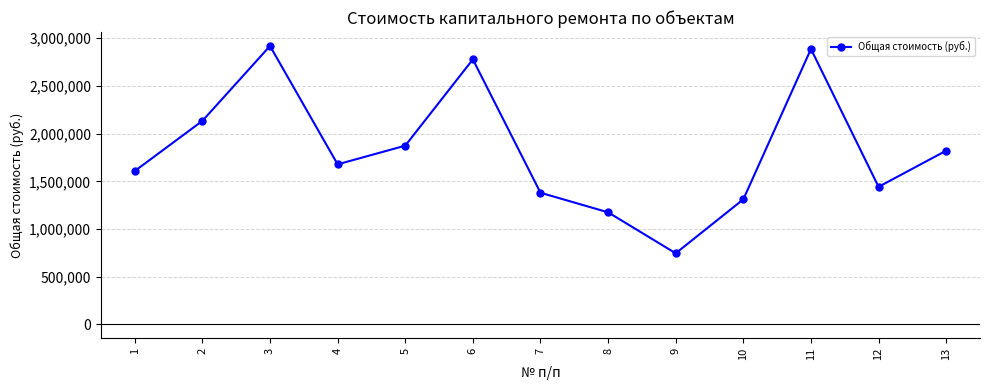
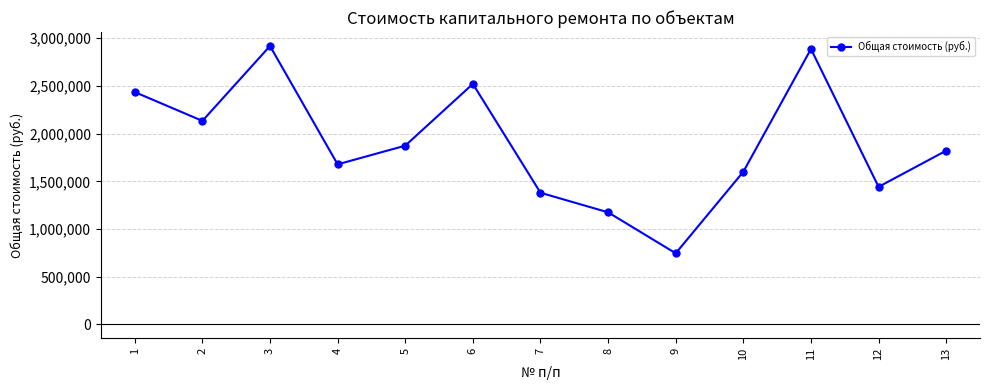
1: 1,600,000 -> 2,400,000
6: 2,800,000 -> 2,500,000
10: 1,300,000 -> 1,600,000
